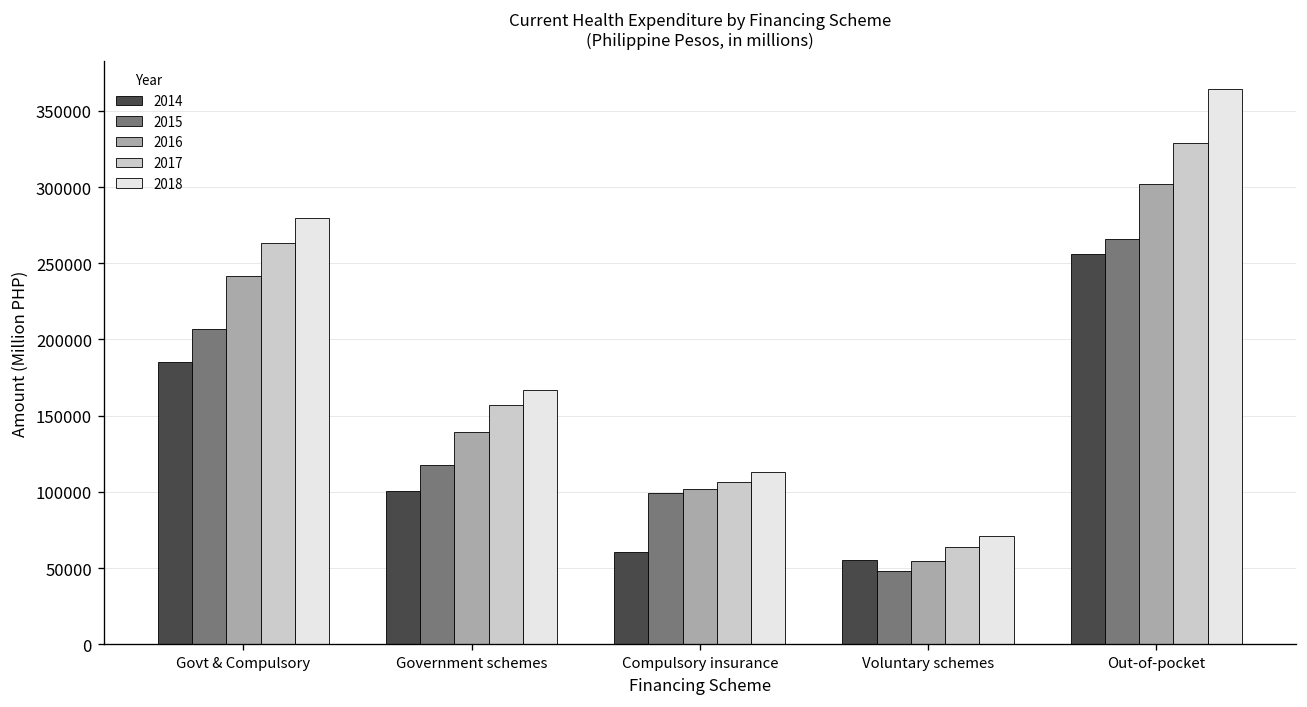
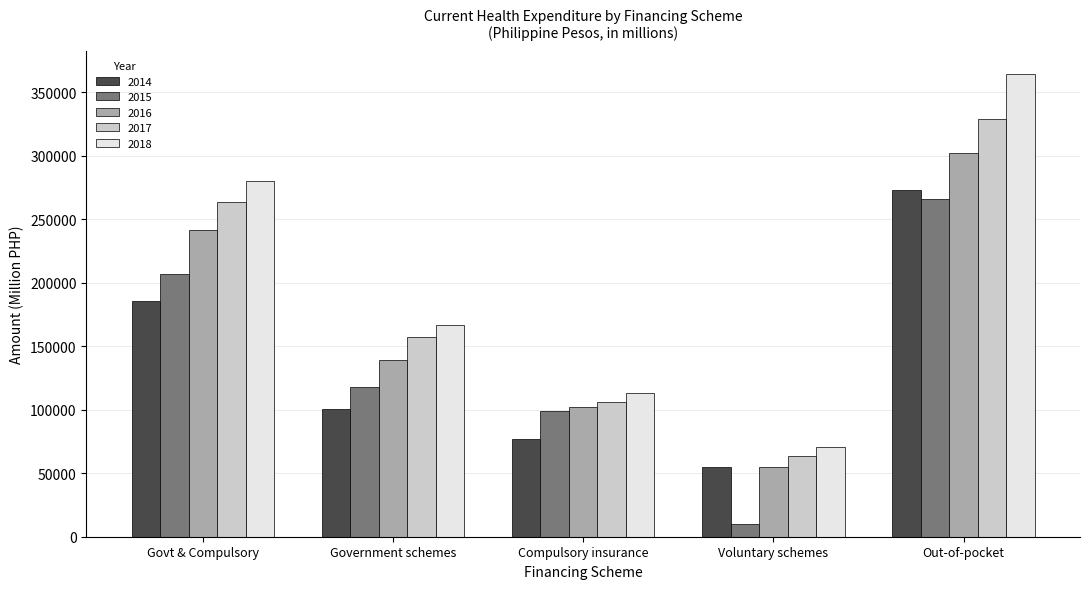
2014, Compulsory insurance: 61000 -> 77000
2015, Voluntary schemes: 48000 -> 10000
2014, Out-of-pocket: 256000 -> 273000
